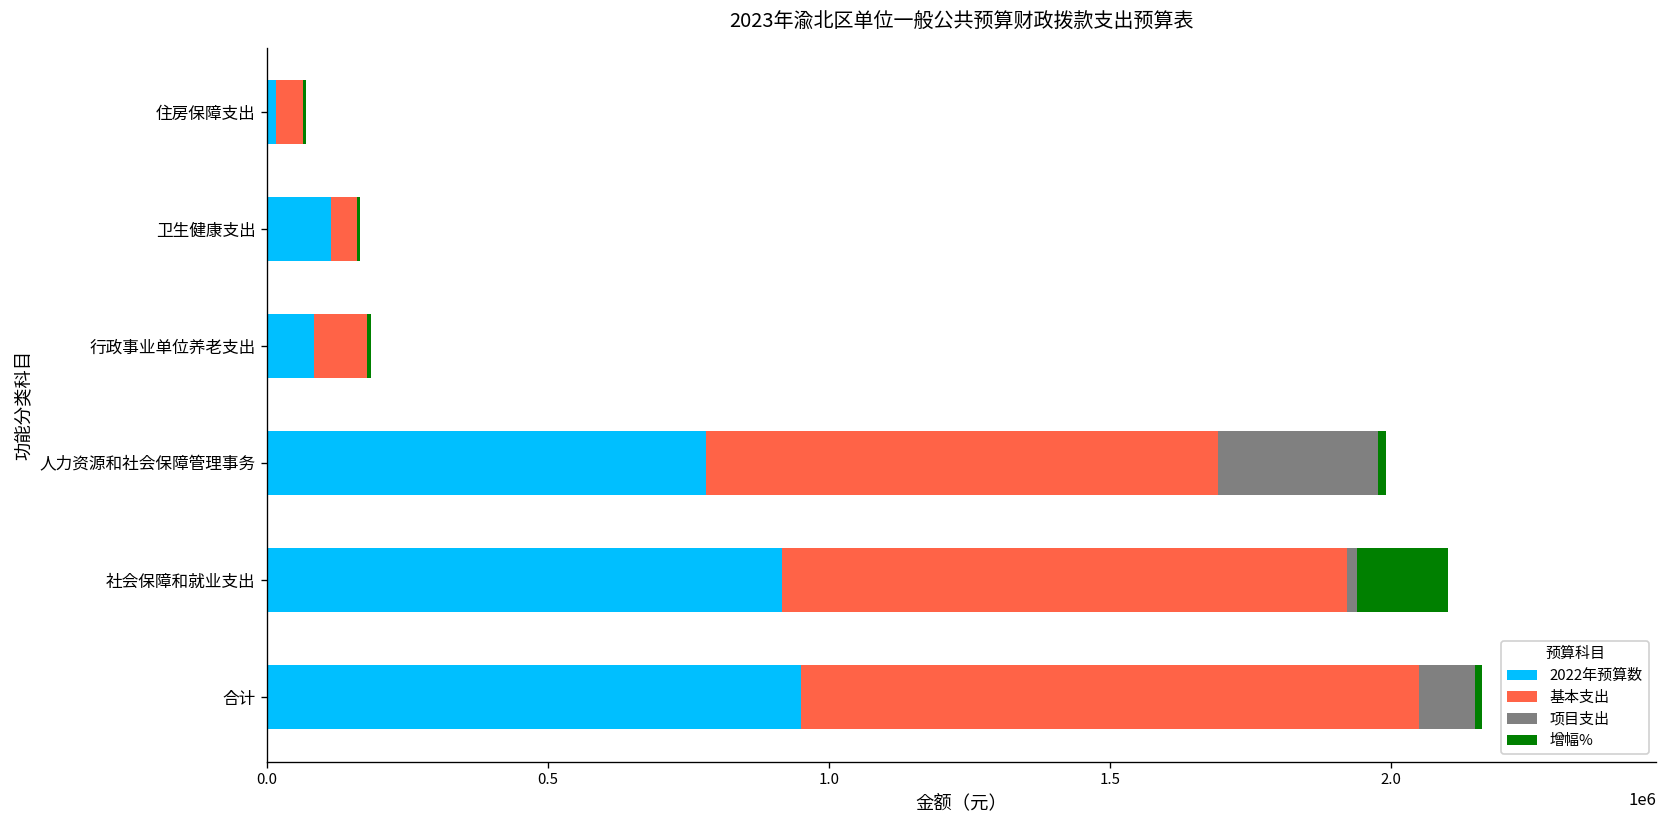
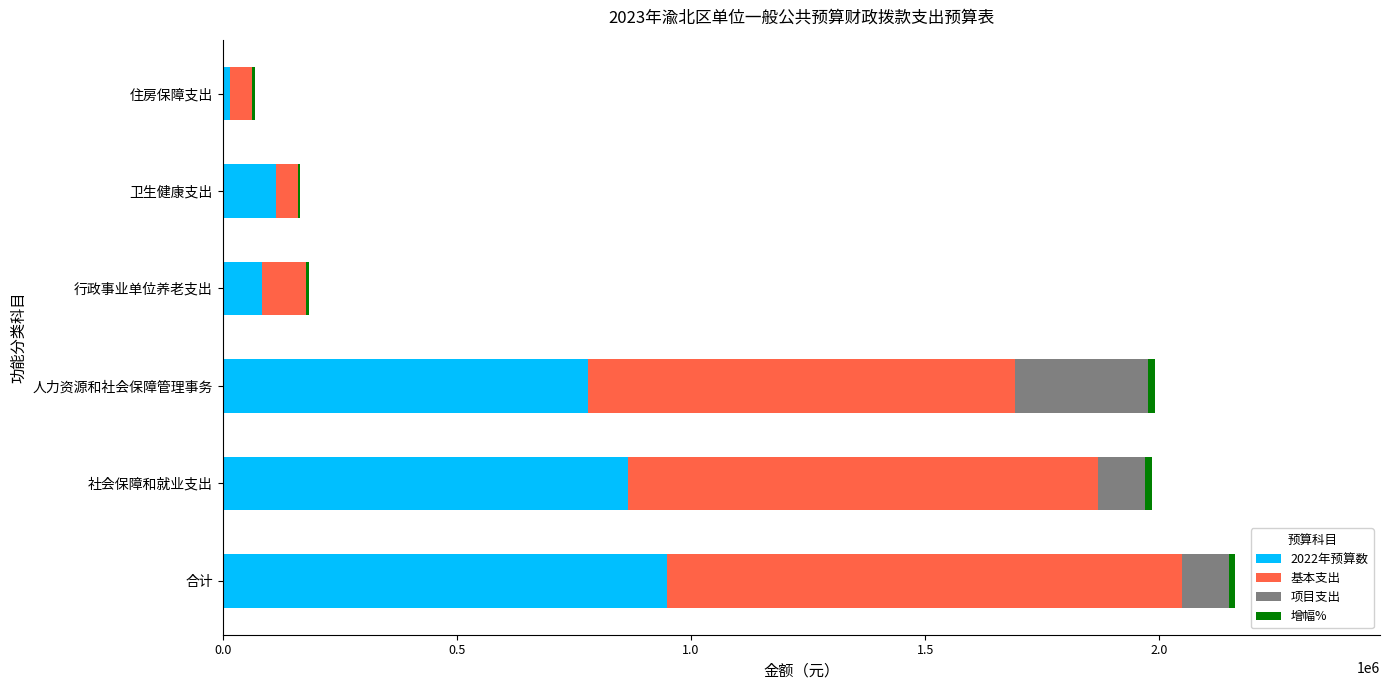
2022年预算数, 社会保障和就业支出: 920000 -> 860000
项目支出, 社会保障和就业支出: 20000 -> 100000
增幅%, 社会保障和就业支出: 160000 -> 10000
